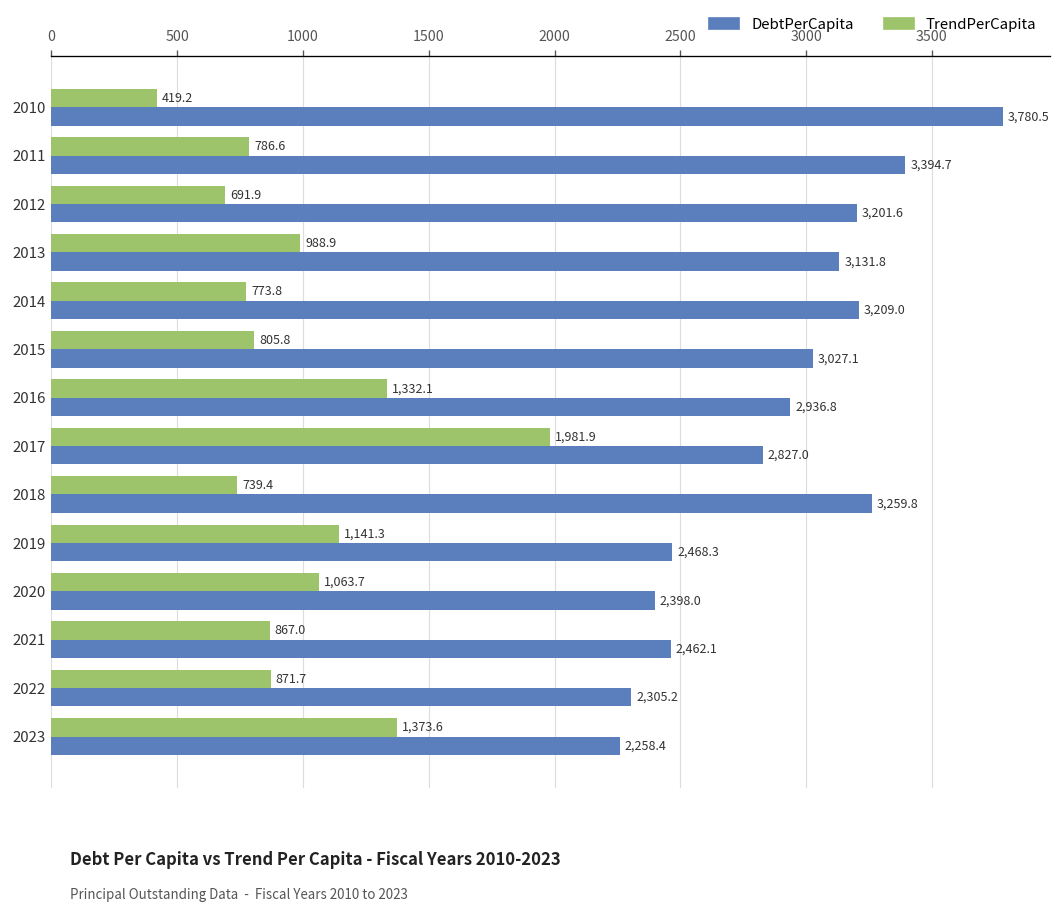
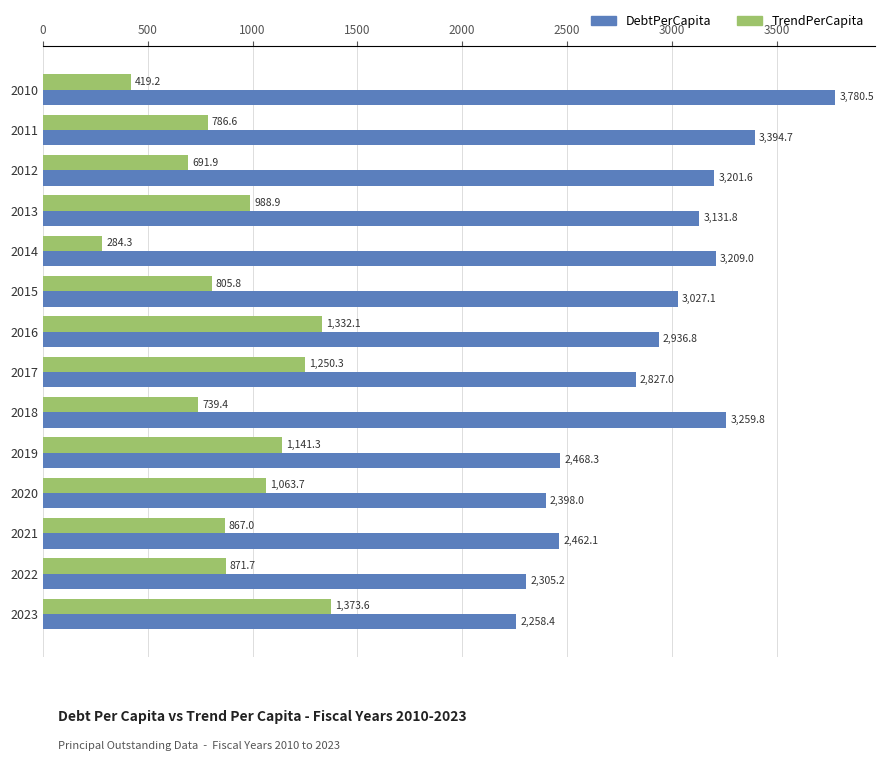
TrendPerCapita, 2014: 773.8 -> 284.3
TrendPerCapita, 2017: 1,981.9 -> 1,250.3
